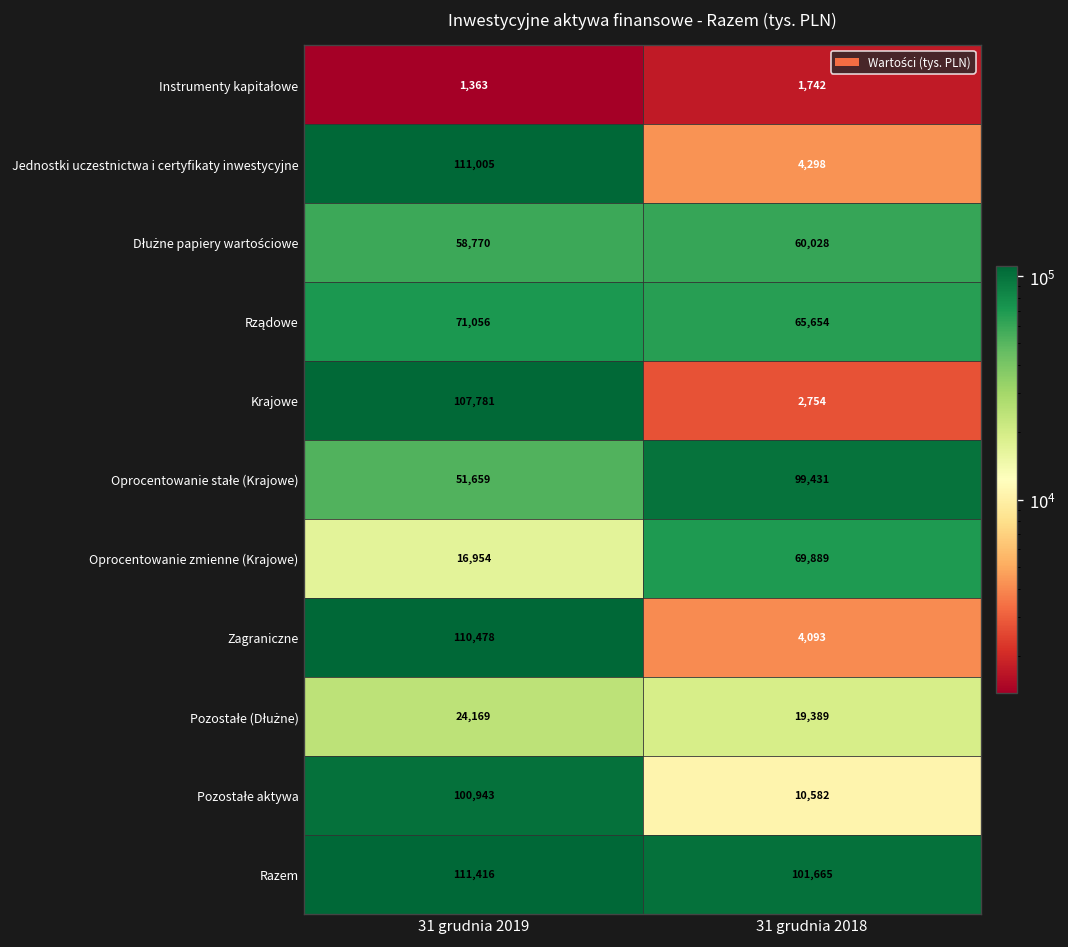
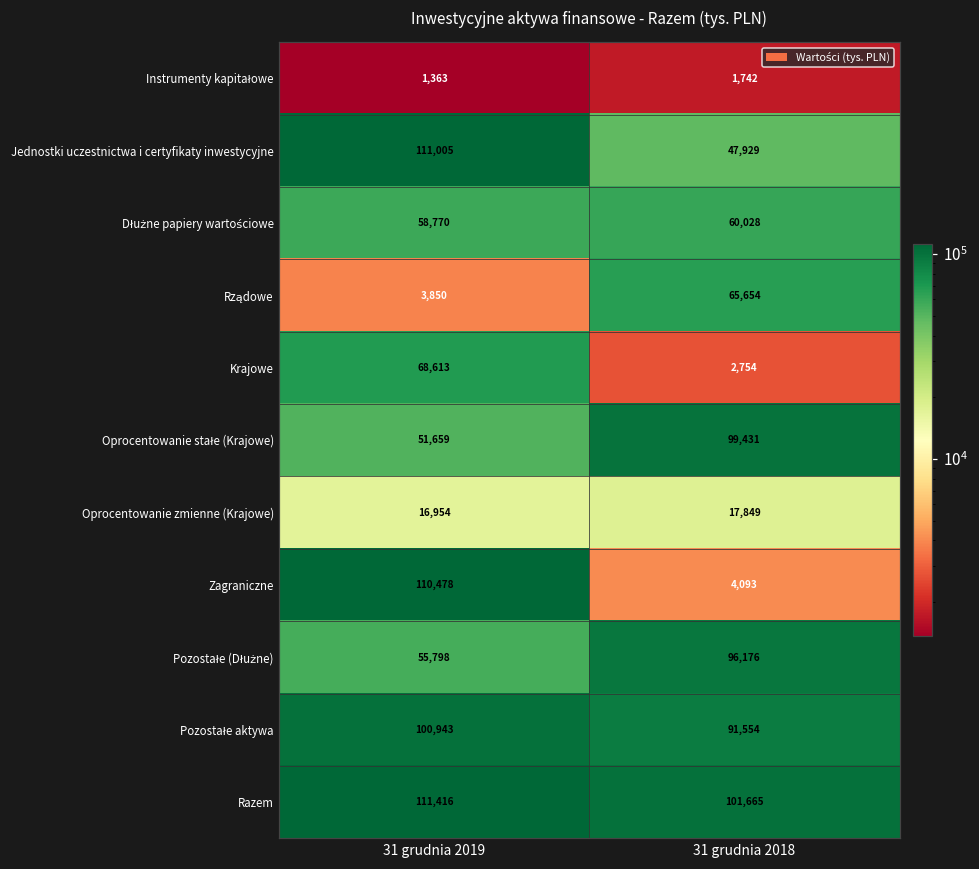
Jednostki uczestnictwa i certyfikaty inwestycyjne, 31 grudnia 2018: 4,298 -> 47,929
Rządowe, 31 grudnia 2019: 71,056 -> 3,850
Krajowe, 31 grudnia 2019: 107,781 -> 68,613
Oprocentowanie zmienne (Krajowe), 31 grudnia 2018: 69,889 -> 17,849
Pozostałe (Dłużne), 31 grudnia 2019: 24,169 -> 55,798
Pozostałe (Dłużne), 31 grudnia 2018: 19,389 -> 96,176
Pozostałe aktywa, 31 grudnia 2018: 10,582 -> 91,554
